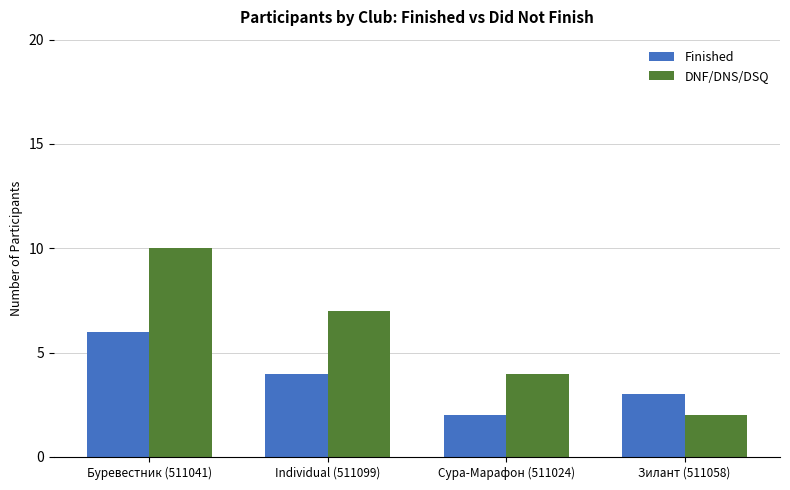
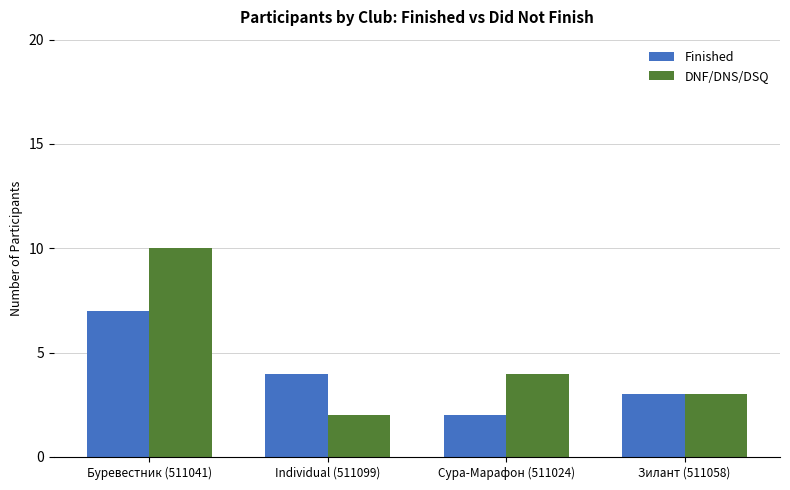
Finished, Буревестник (511041): 6 -> 7
DNF/DNS/DSQ, Individual (511099): 7 -> 2
DNF/DNS/DSQ, Зилант (511058): 2 -> 3
